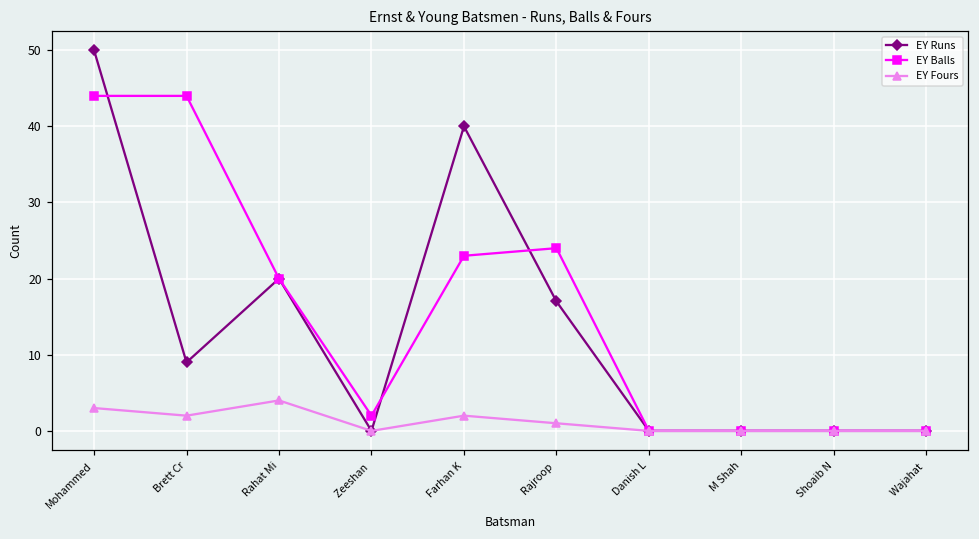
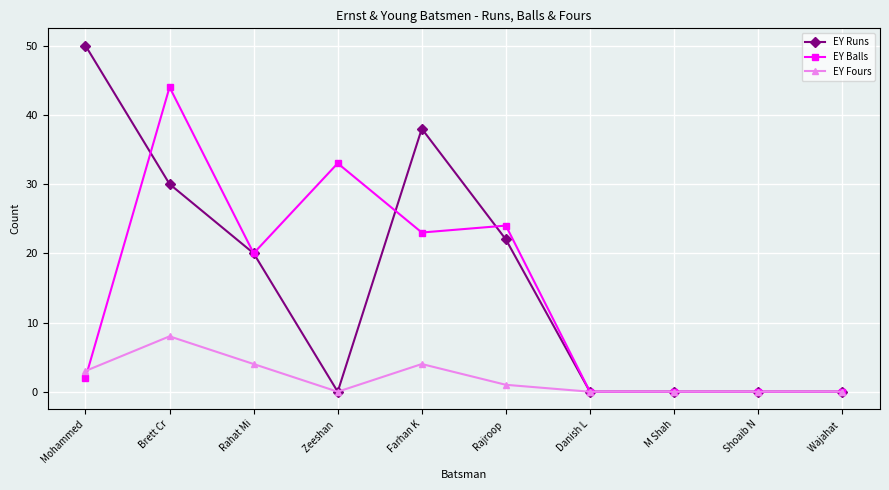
EY Balls, Mohammed: 44 -> 2
EY Runs, Brett Cr: 9 -> 30
EY Fours, Brett Cr: 2 -> 8
EY Balls, Zeeshan: 2 -> 33
EY Runs, Farhan K: 40 -> 38
EY Fours, Farhan K: 2 -> 4
EY Runs, Rajroop: 17 -> 22
